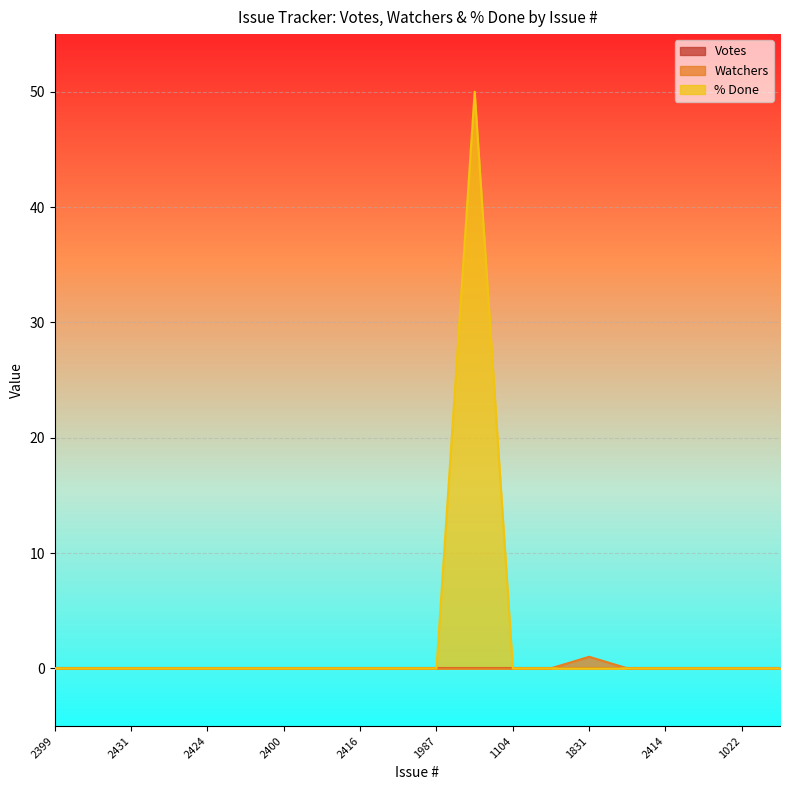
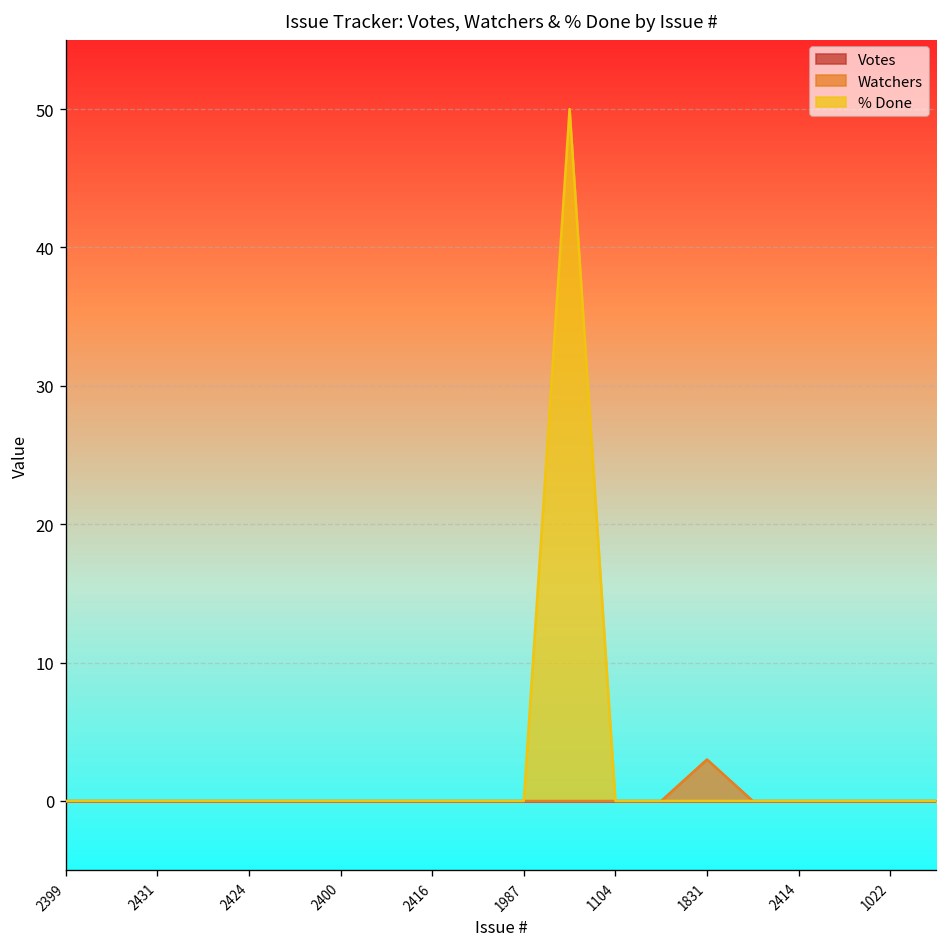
Watchers, 1831: 1 -> 3
